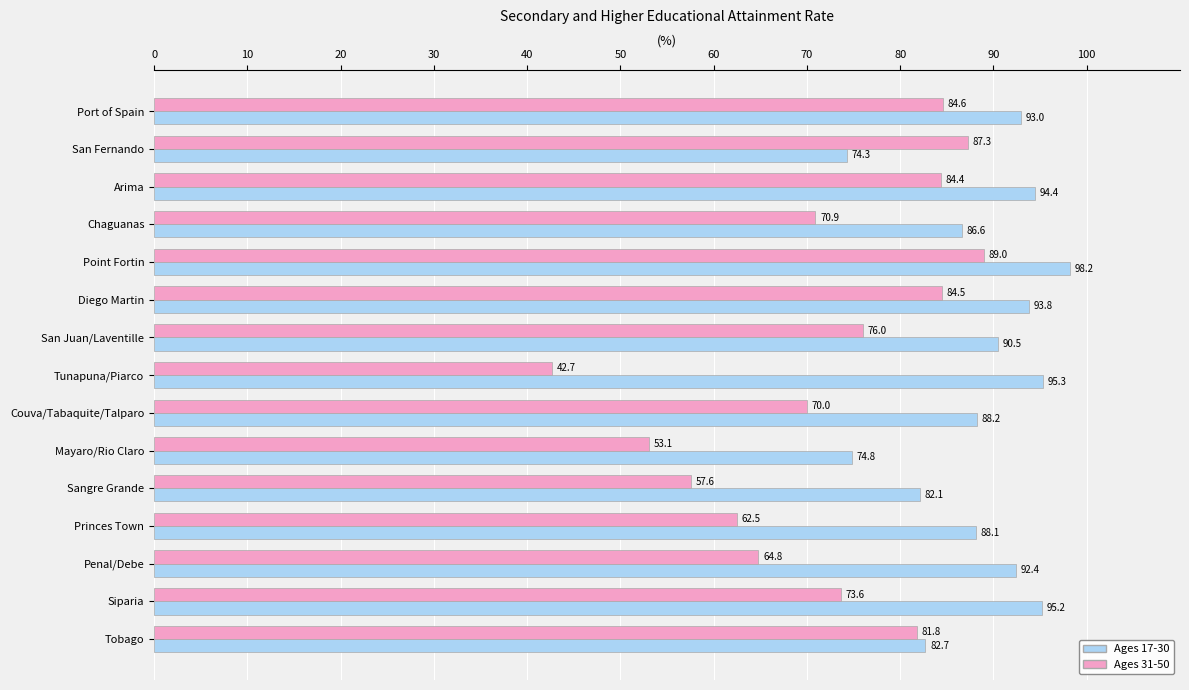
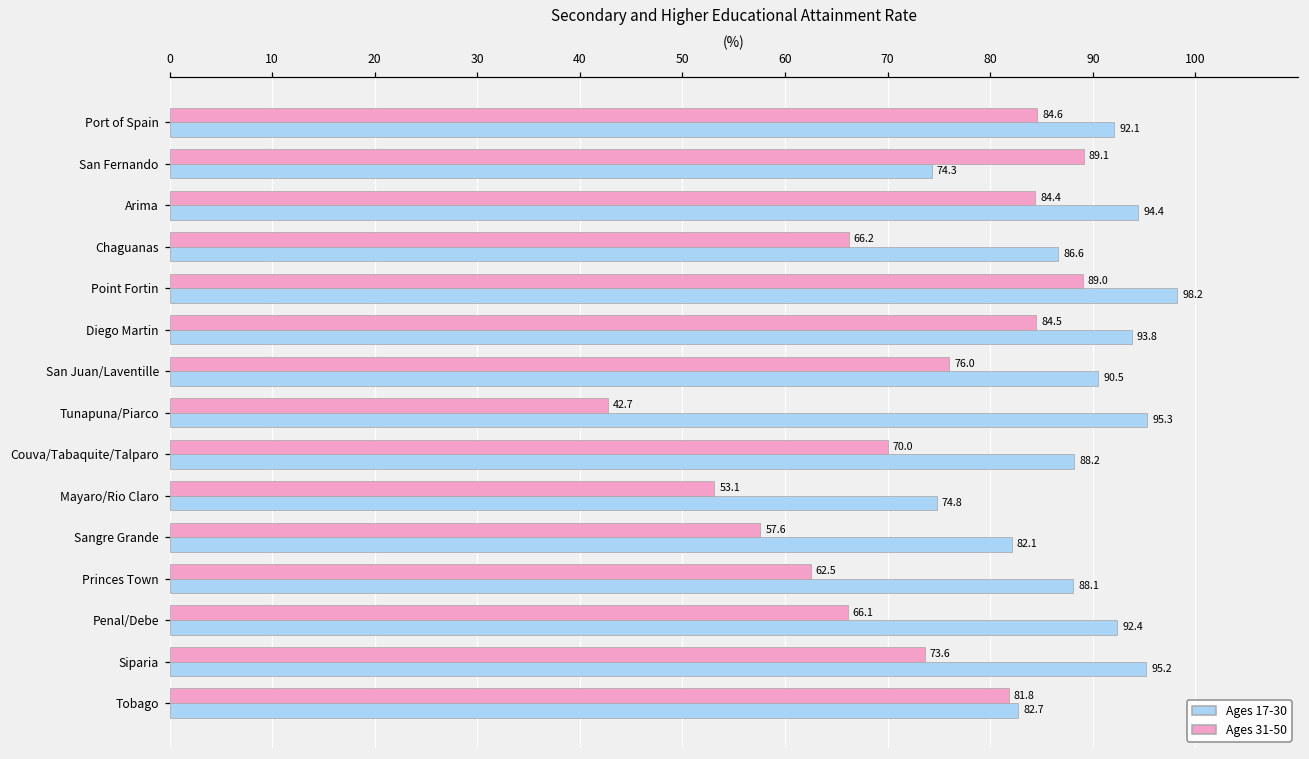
Ages 17-30, Port of Spain: 93.0 -> 92.1
Ages 31-50, San Fernando: 87.3 -> 89.1
Ages 31-50, Chaguanas: 70.9 -> 66.2
Ages 31-50, Penal/Debe: 64.8 -> 66.1
